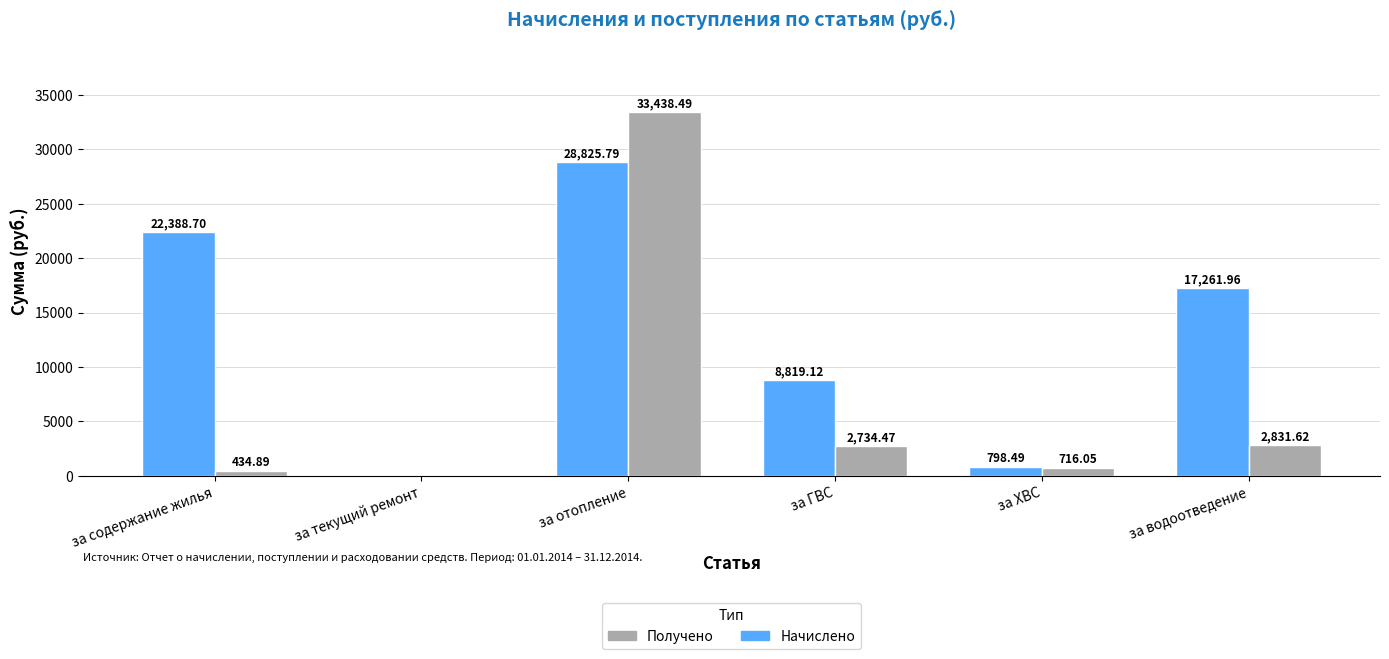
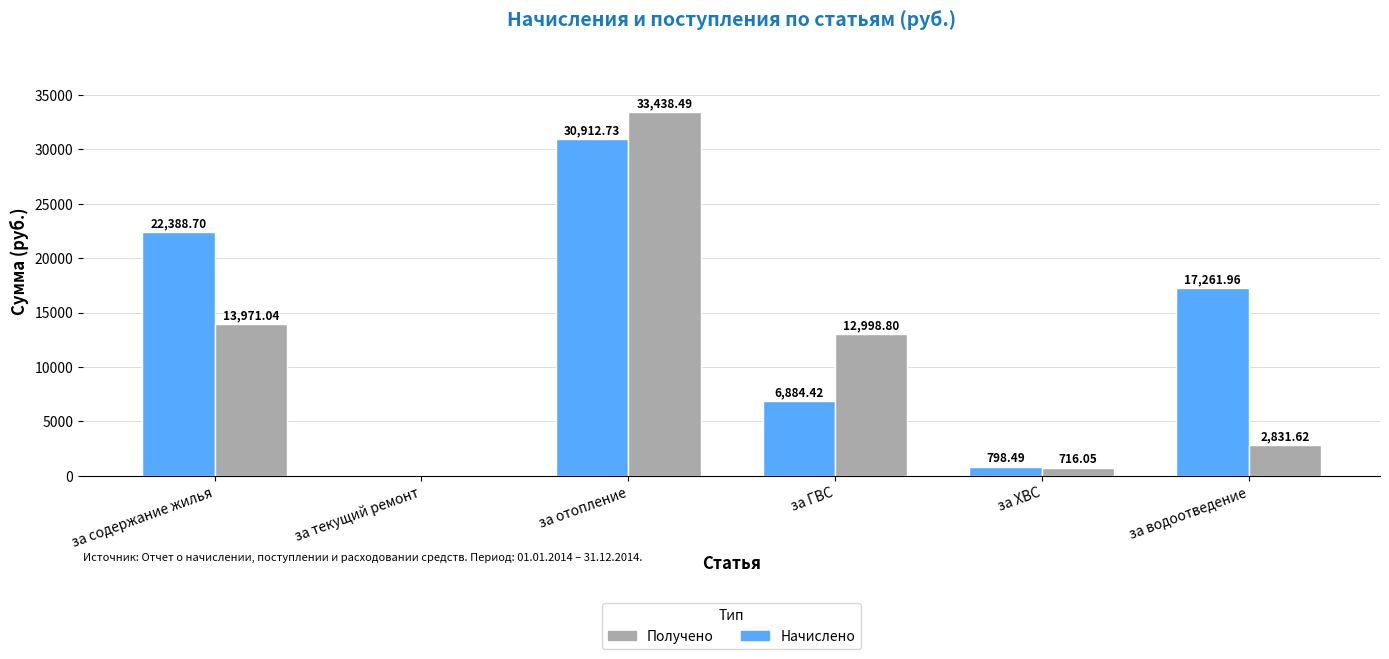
Получено, за содержание жилья: 434.89 -> 13,971.04
Начислено, за отопление: 28,825.79 -> 30,912.73
Начислено, за ГВС: 8,819.12 -> 6,884.42
Получено, за ГВС: 2,734.47 -> 12,998.80
